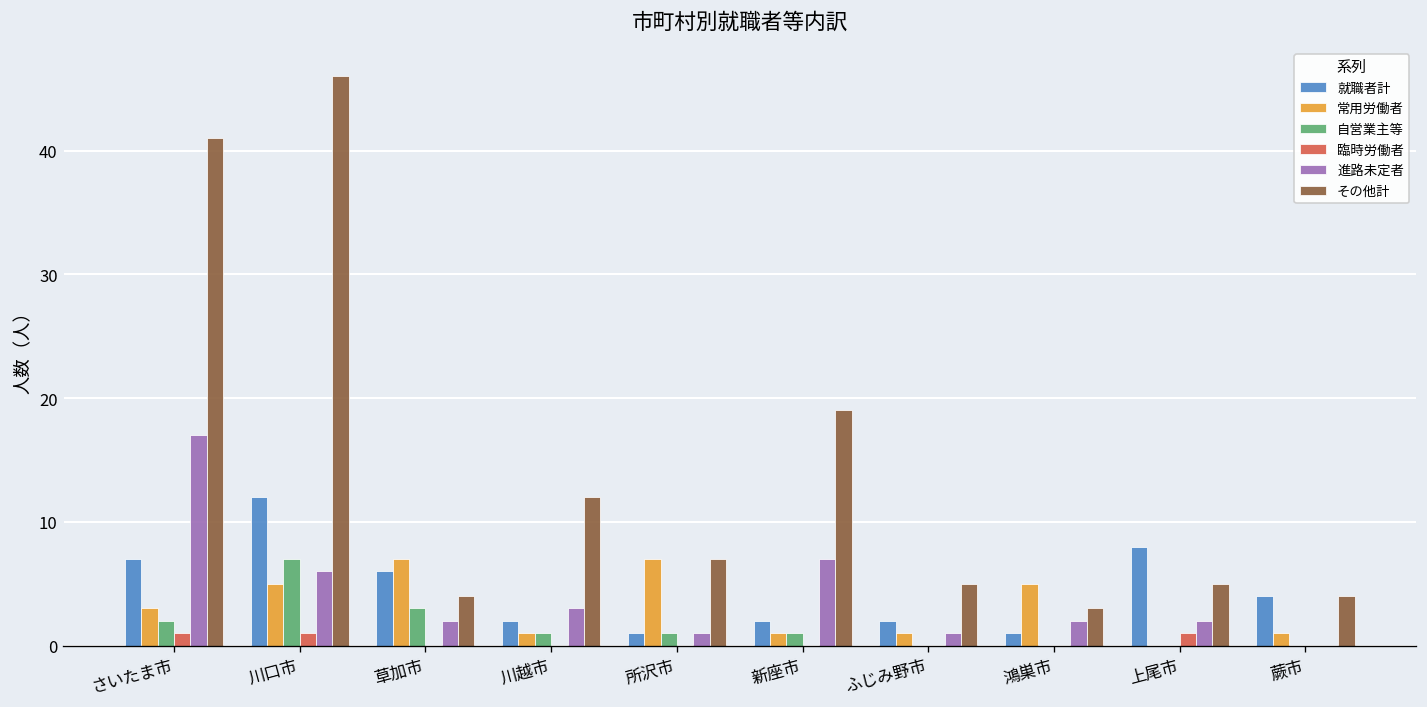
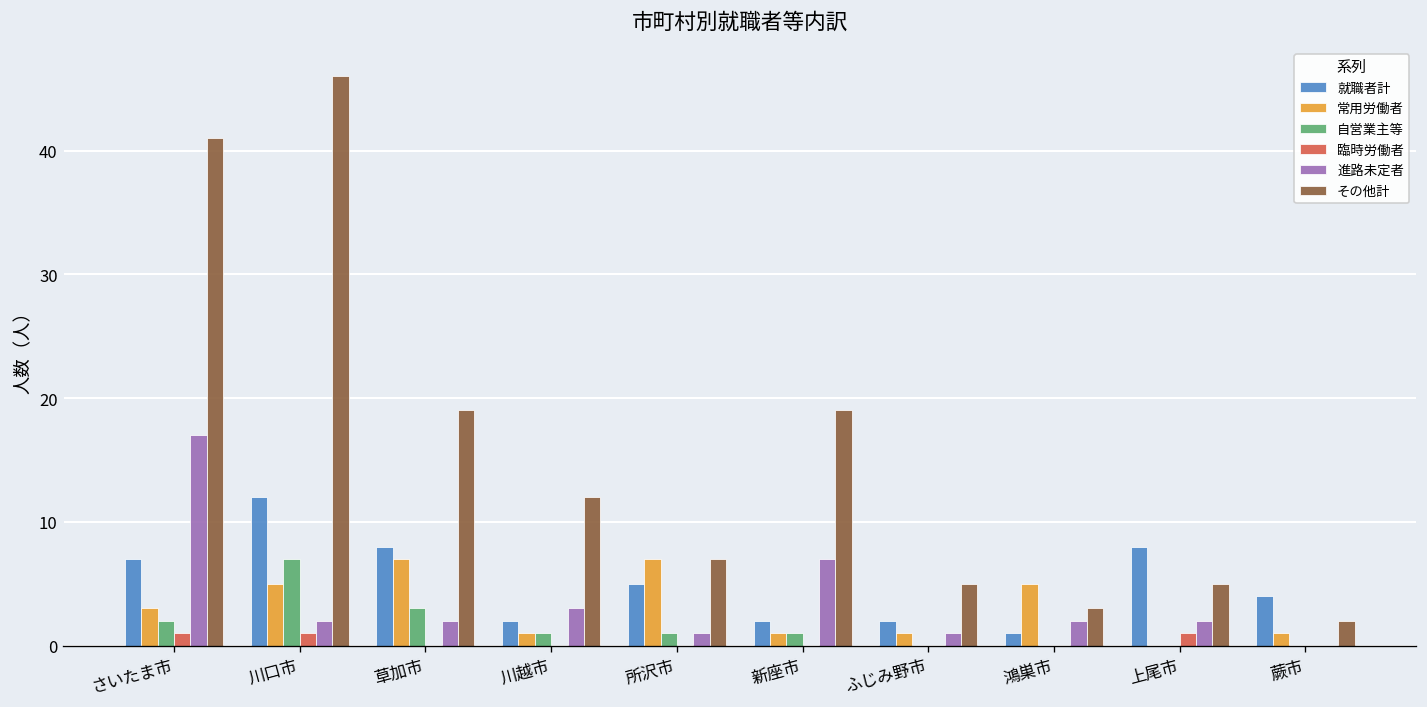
進路未定者, 川口市: 6 -> 2
就職者計, 草加市: 6 -> 8
その他計, 草加市: 4 -> 19
就職者計, 所沢市: 1 -> 5
その他計, 蕨市: 4 -> 2
